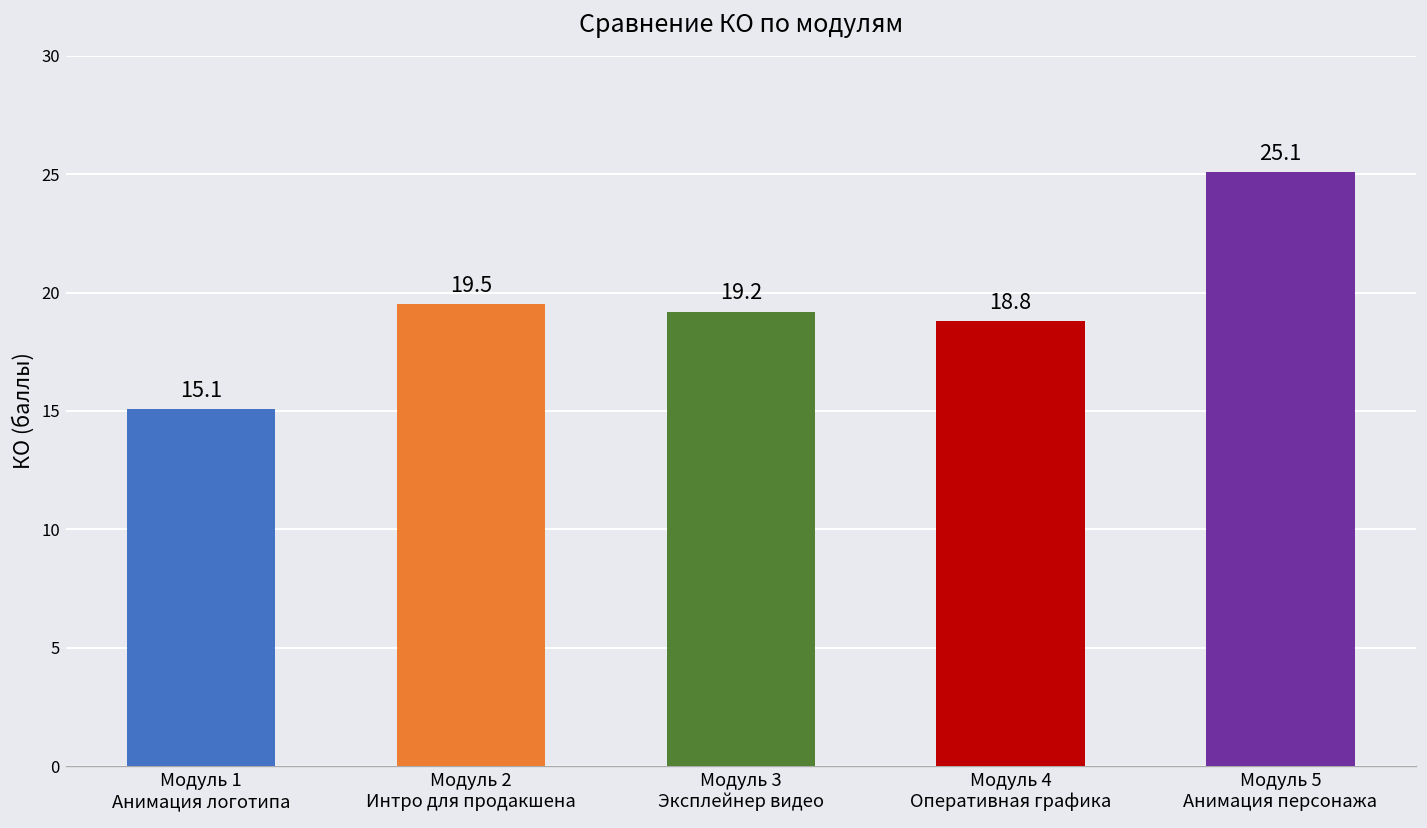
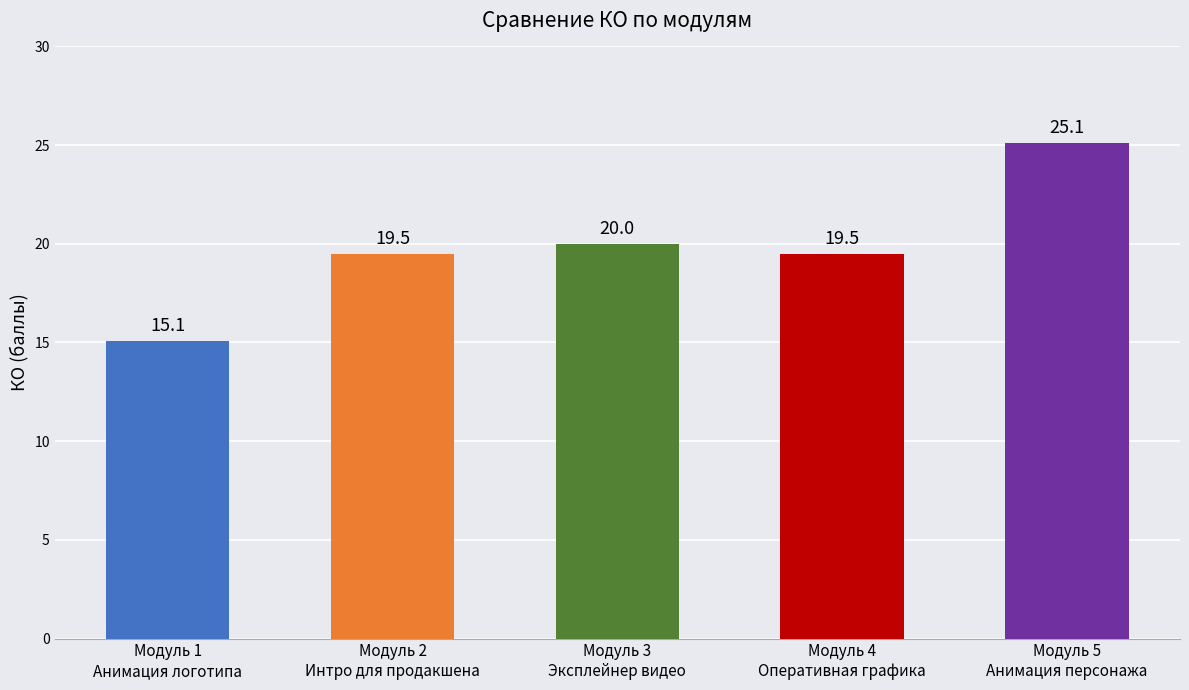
Модуль 3 Эксплейнер видео: 19.2 -> 20.0
Модуль 4 Оперативная графика: 18.8 -> 19.5
